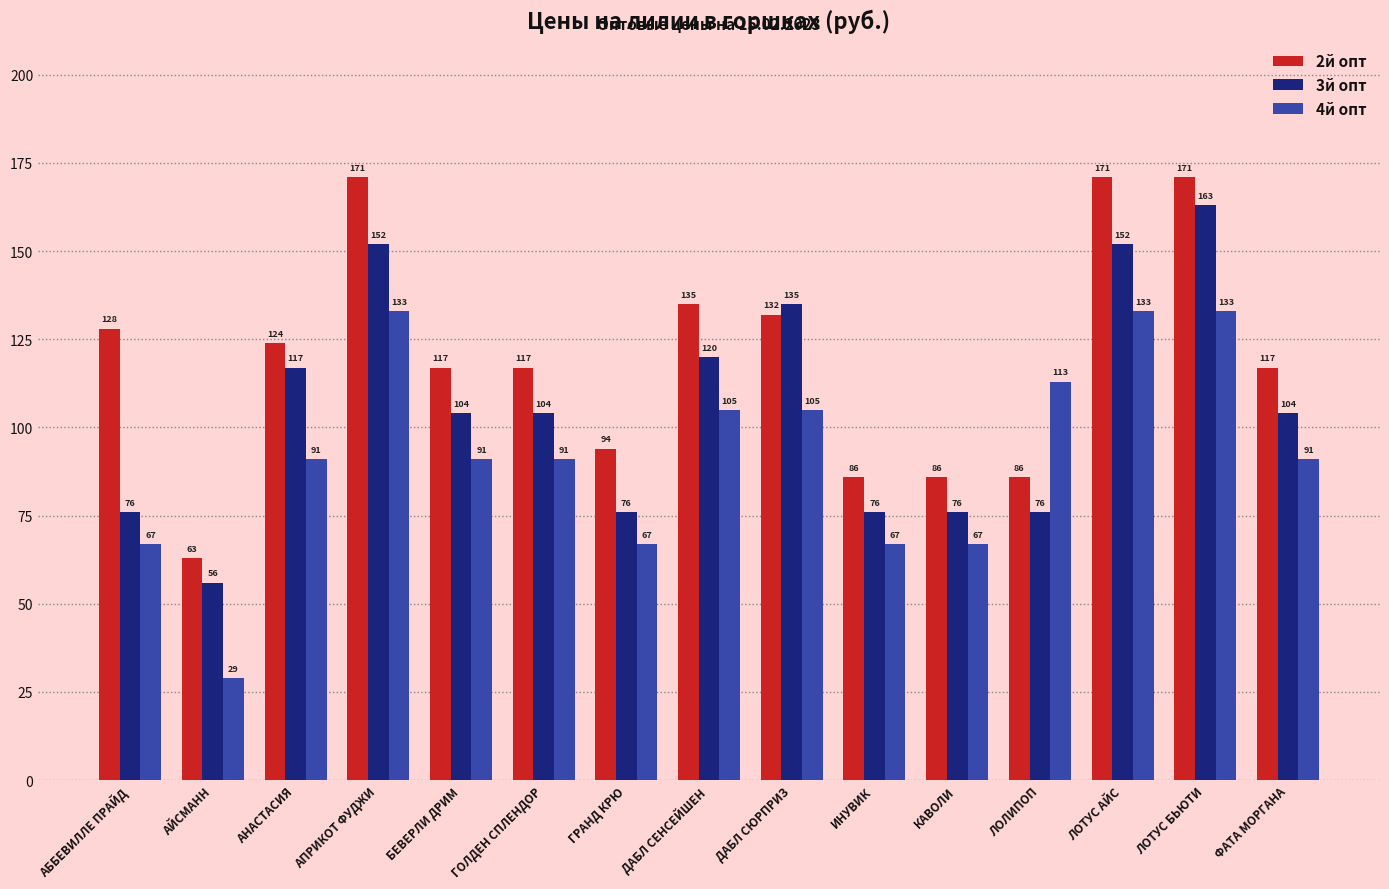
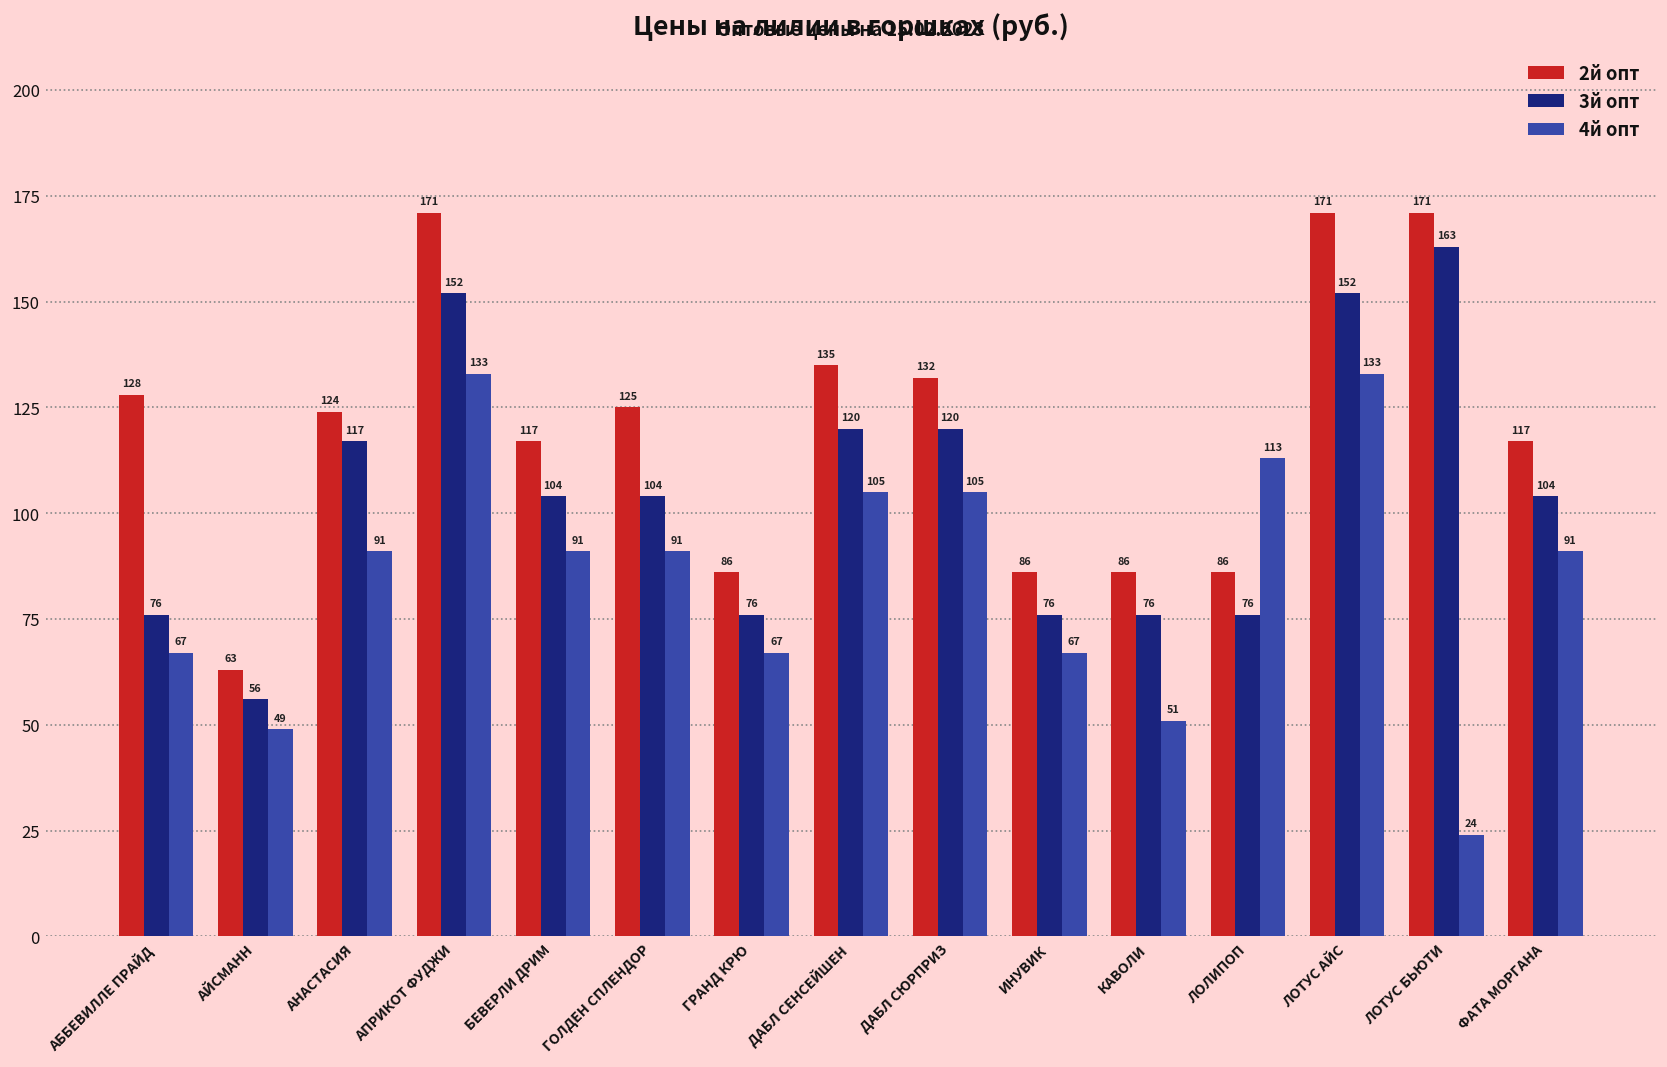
4й опт, АЙСМАНН: 29 -> 49
2й опт, ГОЛДЕН СПЛЕНДОР: 117 -> 125
2й опт, ГРАНД КРЮ: 94 -> 86
3й опт, ДАБЛ СЮРПРИЗ: 135 -> 120
4й опт, КАВОЛИ: 67 -> 51
4й опт, ЛОТУС БЬЮТИ: 133 -> 24
